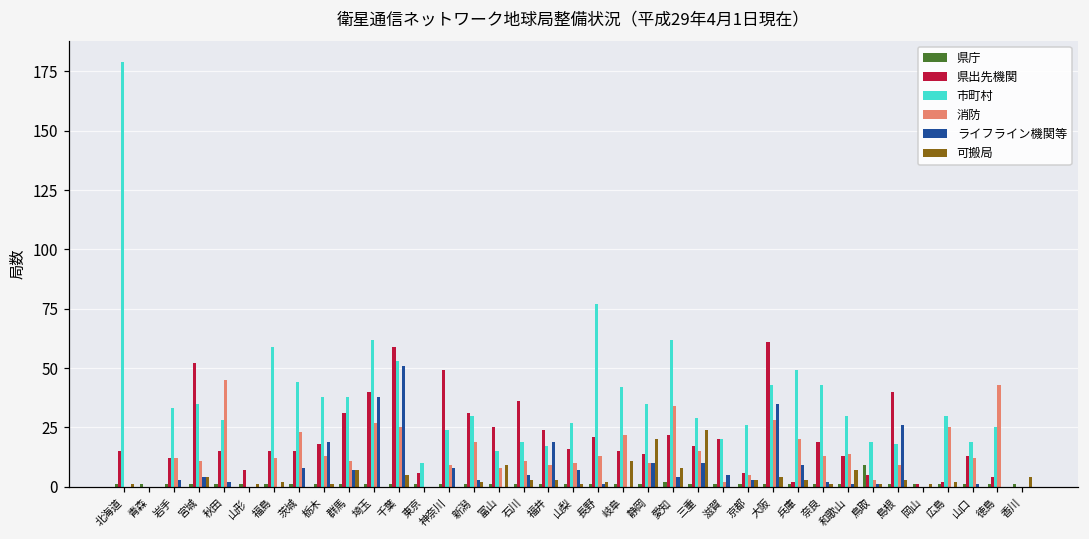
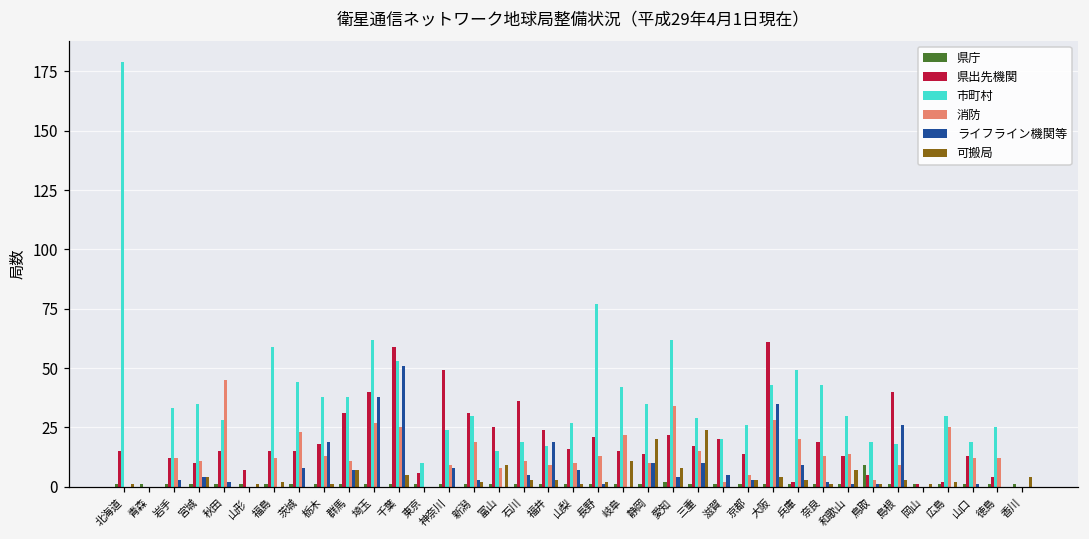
県出先機関, 宮城: 52 -> 10
県出先機関, 京都: 6 -> 14
消防, 徳島: 43 -> 12
